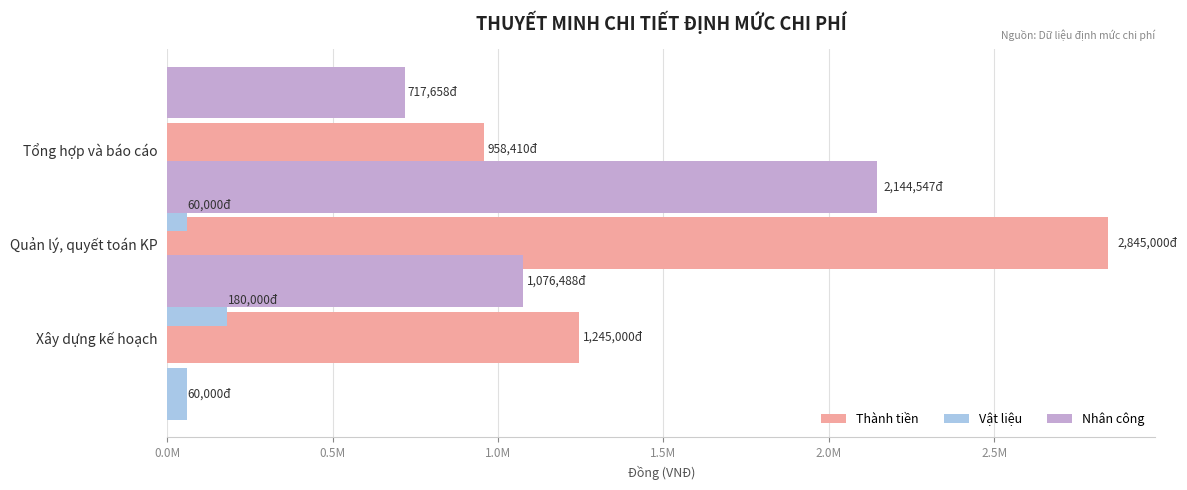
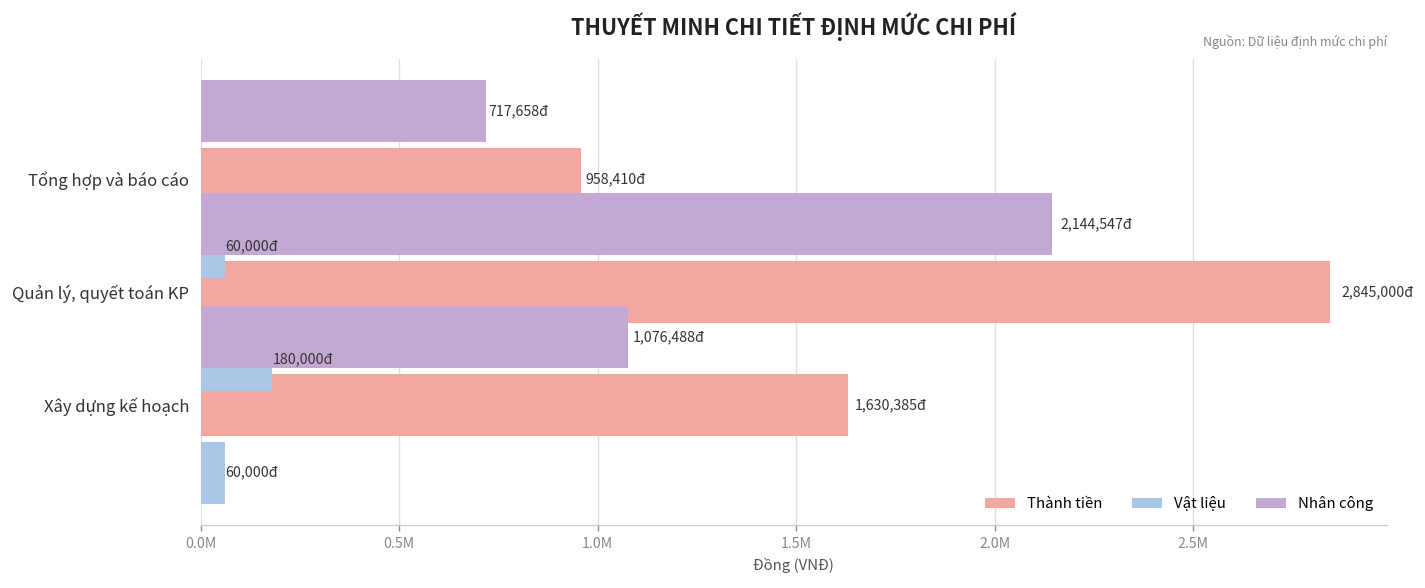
Thành tiền, Xây dựng kế hoạch: 1,245,000đ -> 1,630,385đ
